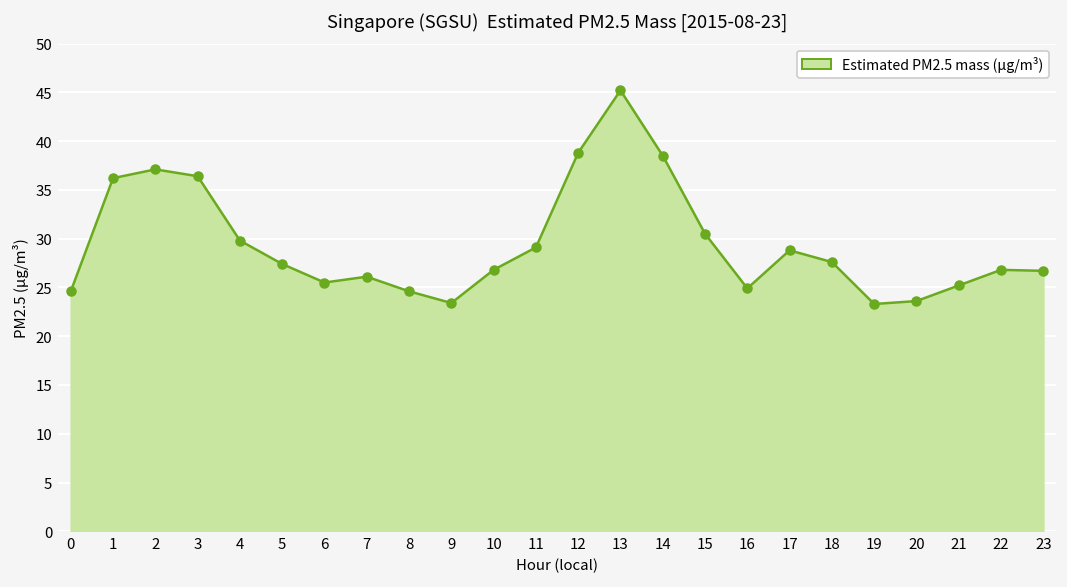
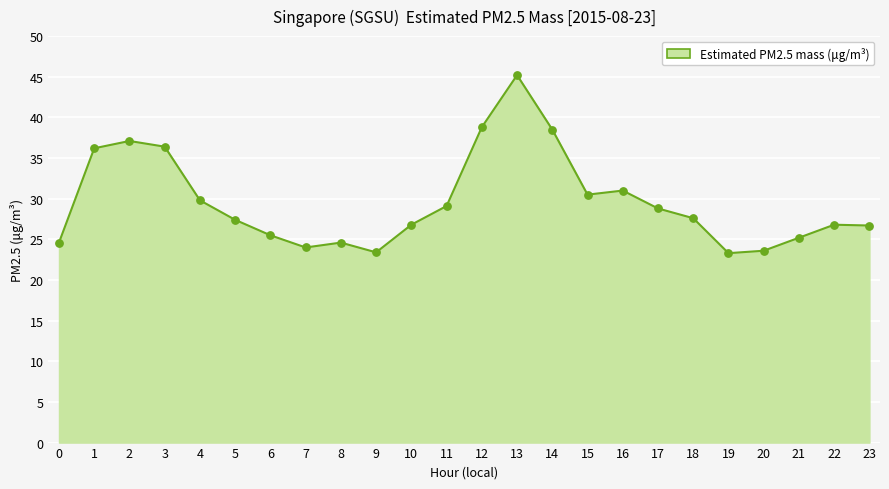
7: 26 -> 24
16: 25 -> 31
